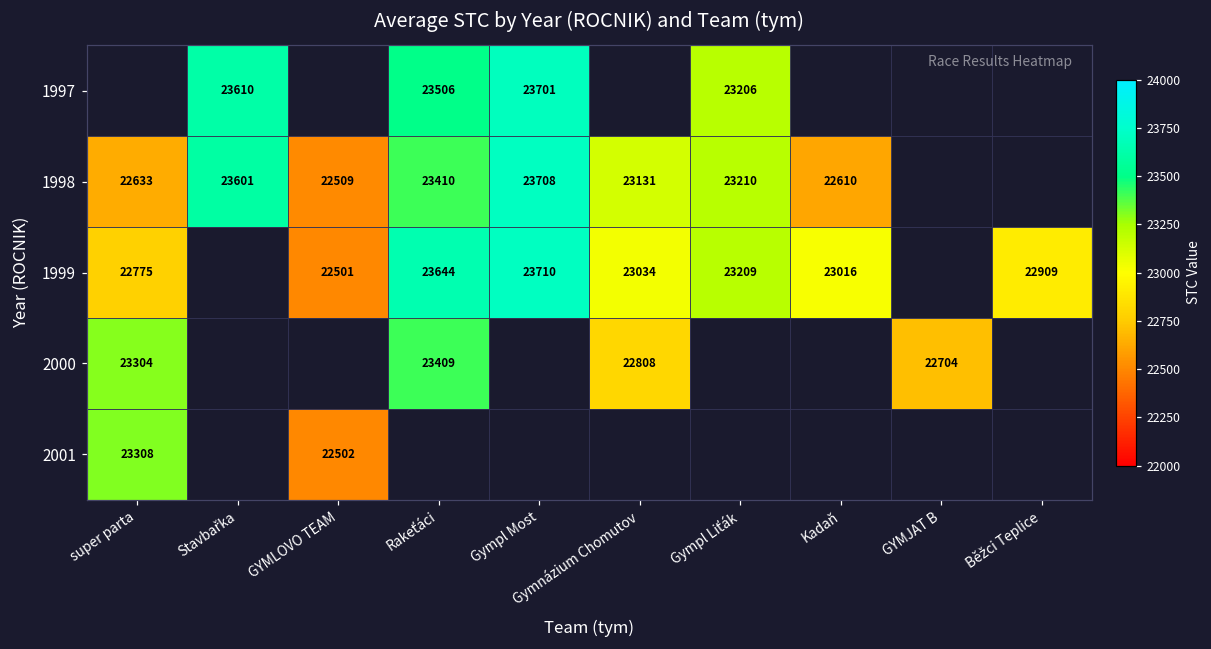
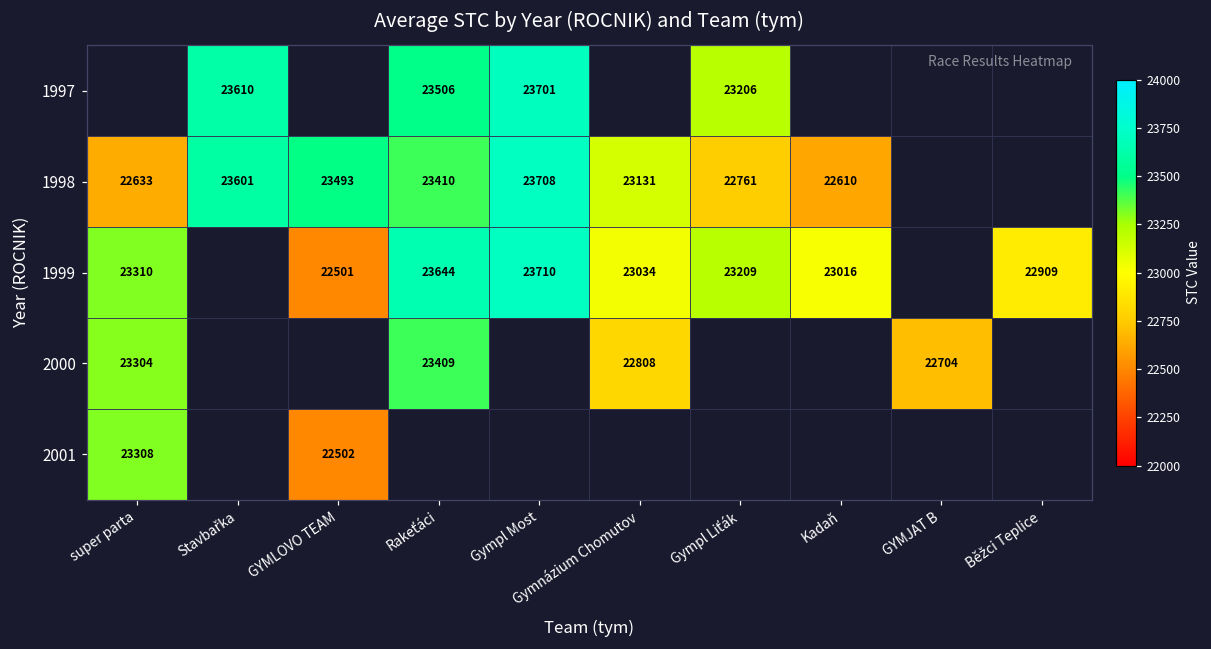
1998, GYMLOVO TEAM: 22509 -> 23493
1998, Gympl Liťák: 23210 -> 22761
1999, super parta: 22775 -> 23310
